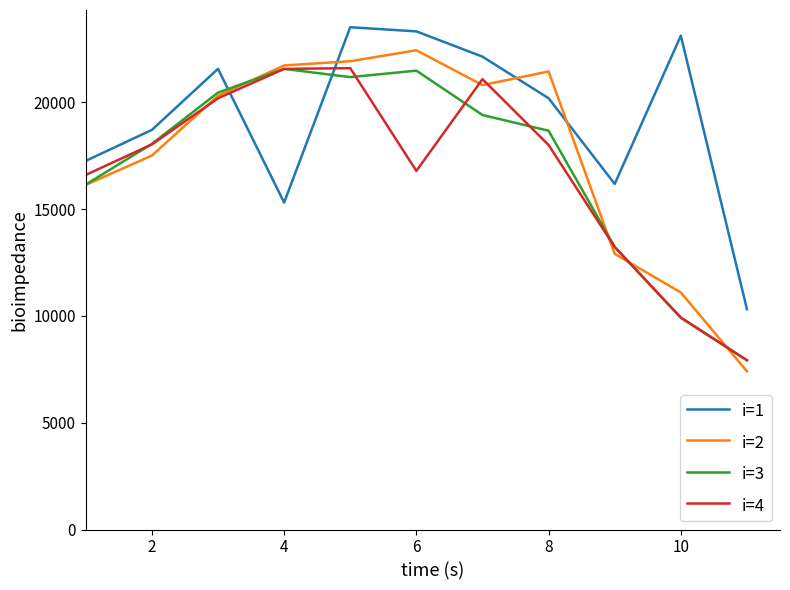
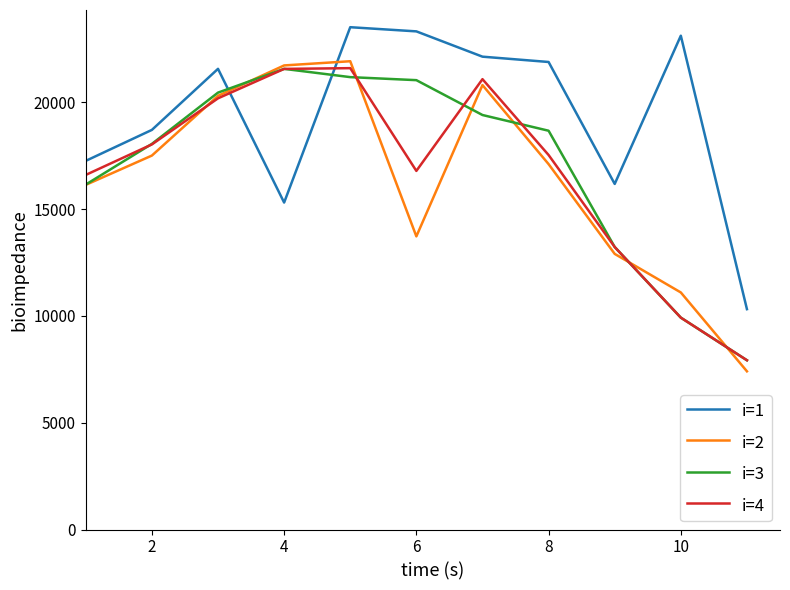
i=2, 6: 22400 -> 13700
i=3, 6: 21500 -> 21000
i=1, 8: 20200 -> 21900
i=2, 8: 21400 -> 17100
i=4, 8: 18000 -> 17500
